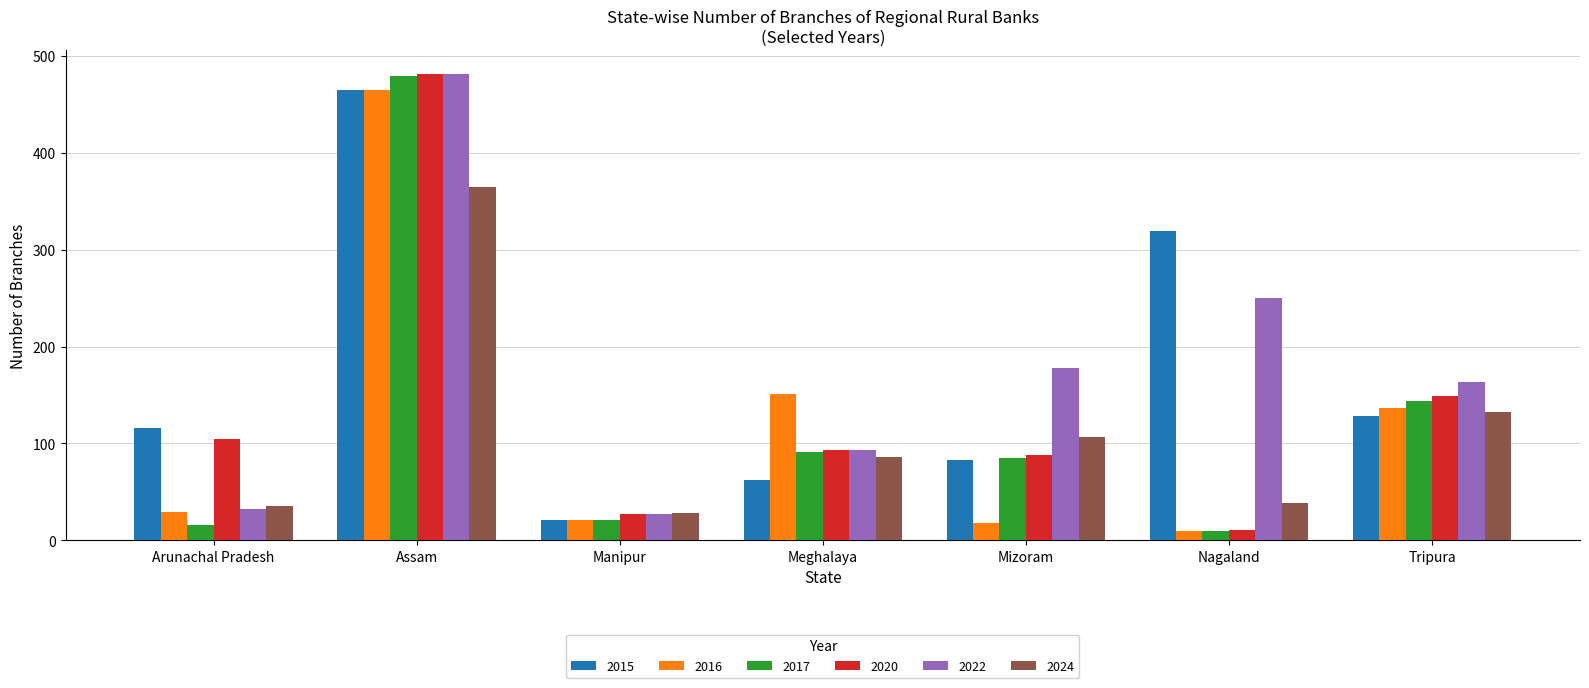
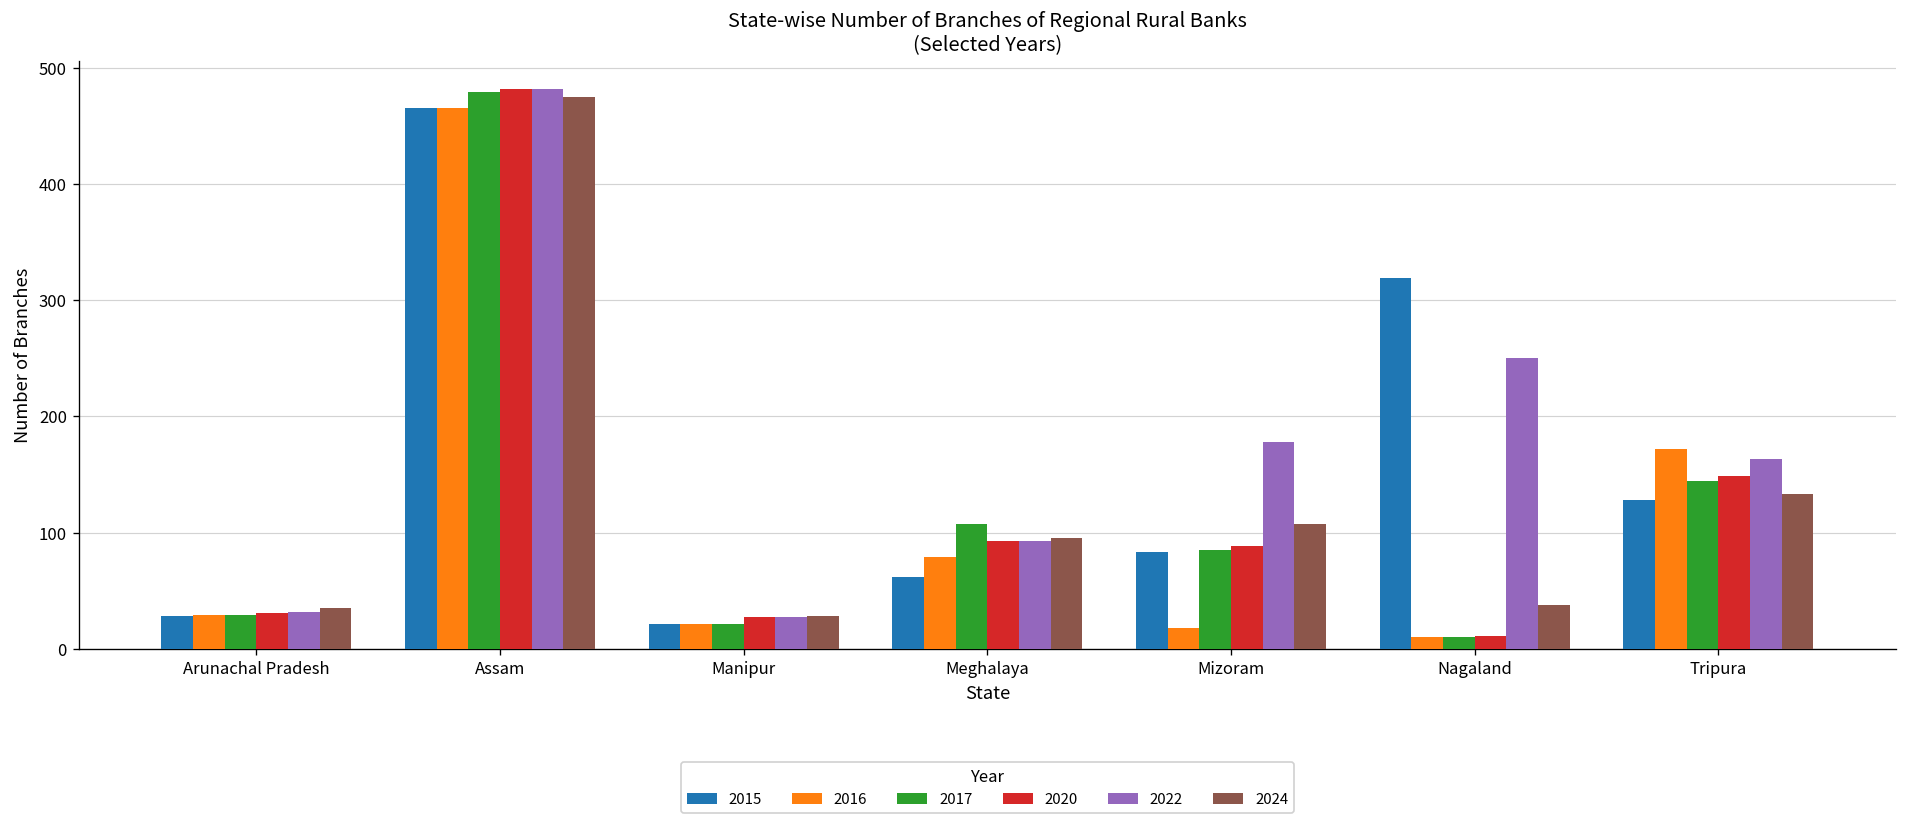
2015, Arunachal Pradesh: 120 -> 30
2017, Arunachal Pradesh: 20 -> 30
2020, Arunachal Pradesh: 110 -> 30
2024, Assam: 370 -> 480
2016, Meghalaya: 150 -> 80
2017, Meghalaya: 90 -> 110
2024, Meghalaya: 90 -> 100
2016, Tripura: 140 -> 170
